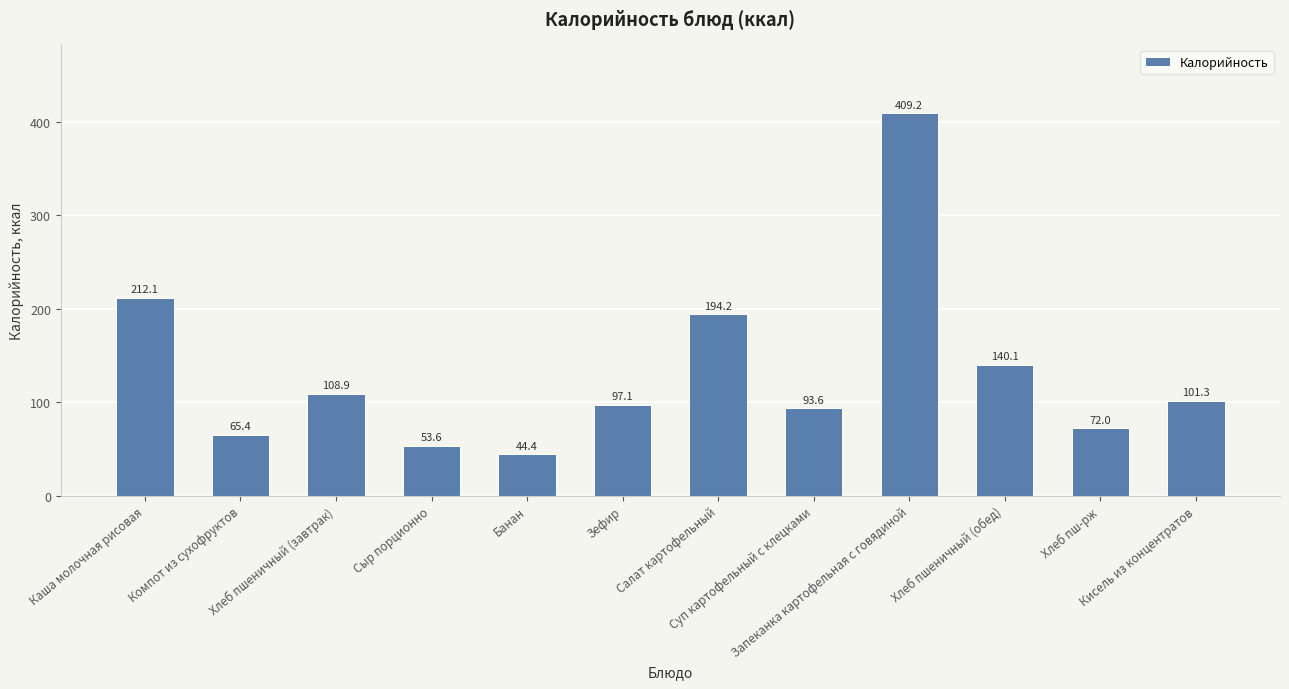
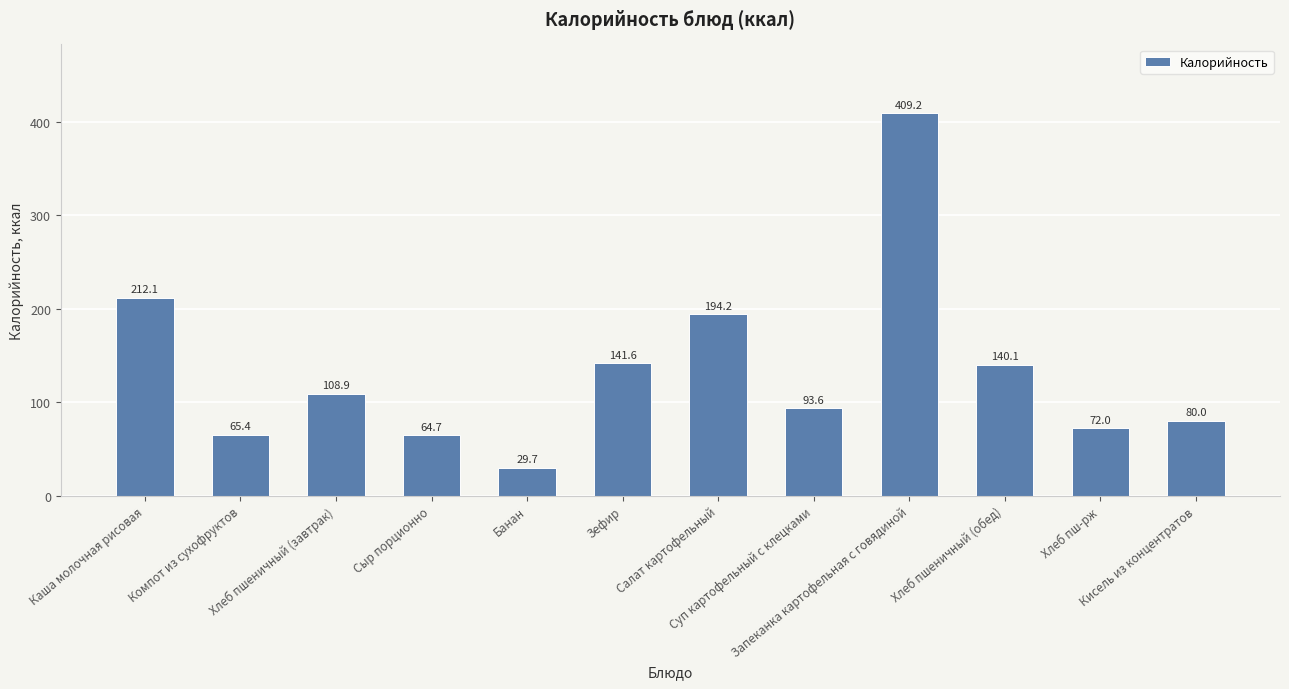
Сыр порционно: 53.6 -> 64.7
Банан: 44.4 -> 29.7
Зефир: 97.1 -> 141.6
Кисель из концентратов: 101.3 -> 80.0
